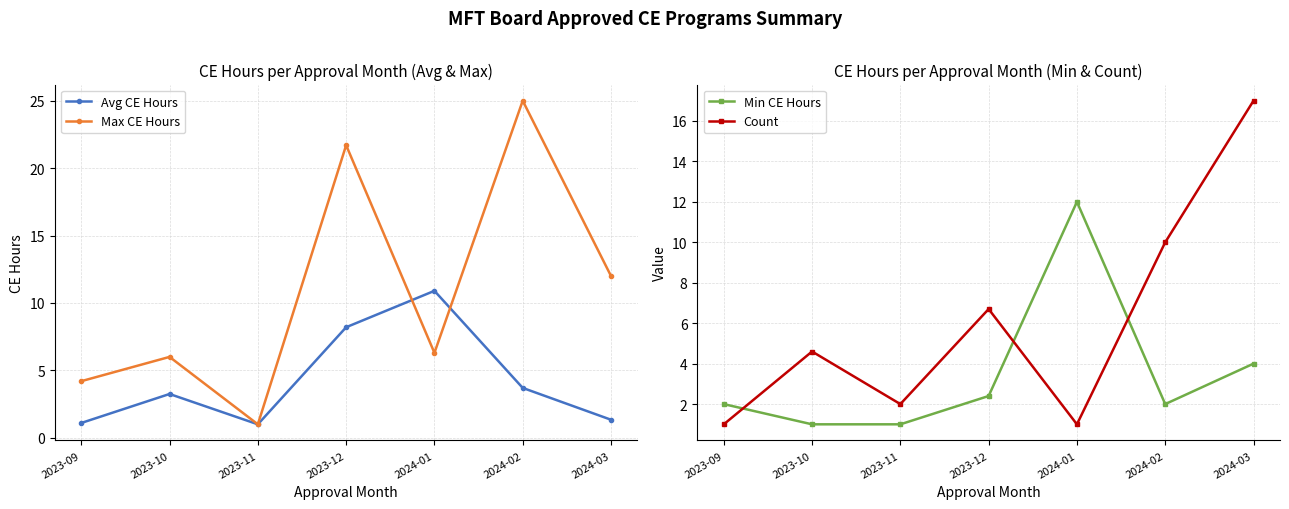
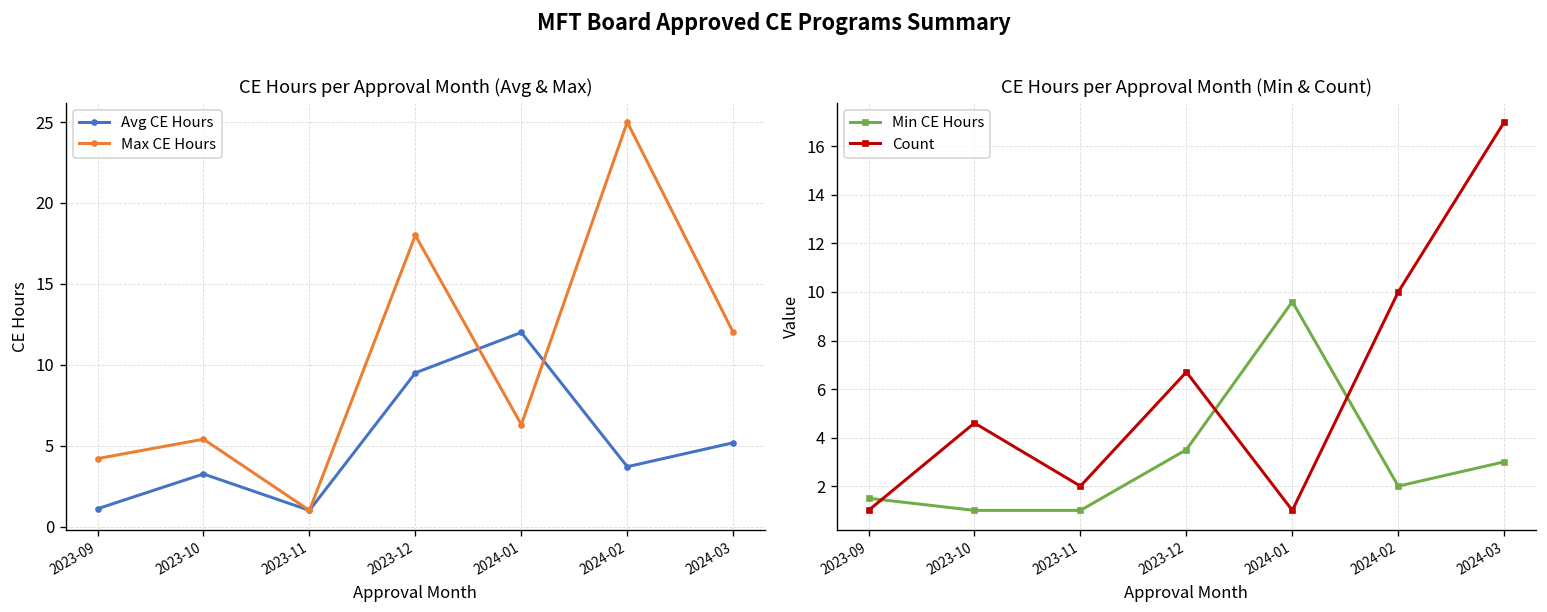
CE Hours per Approval Month (Avg & Max), Max CE Hours, 2023-10: 6.0 -> 5.4
CE Hours per Approval Month (Avg & Max), Avg CE Hours, 2023-12: 8.2 -> 9.5
CE Hours per Approval Month (Avg & Max), Max CE Hours, 2023-12: 21.7 -> 18.0
CE Hours per Approval Month (Avg & Max), Avg CE Hours, 2024-01: 10.9 -> 12.0
CE Hours per Approval Month (Avg & Max), Avg CE Hours, 2024-03: 1.3 -> 5.2
CE Hours per Approval Month (Min & Count), Min CE Hours, 2023-09: 2.0 -> 1.5
CE Hours per Approval Month (Min & Count), Min CE Hours, 2023-12: 2.4 -> 3.5
CE Hours per Approval Month (Min & Count), Min CE Hours, 2024-01: 12.0 -> 9.6
CE Hours per Approval Month (Min & Count), Min CE Hours, 2024-03: 4 -> 3
